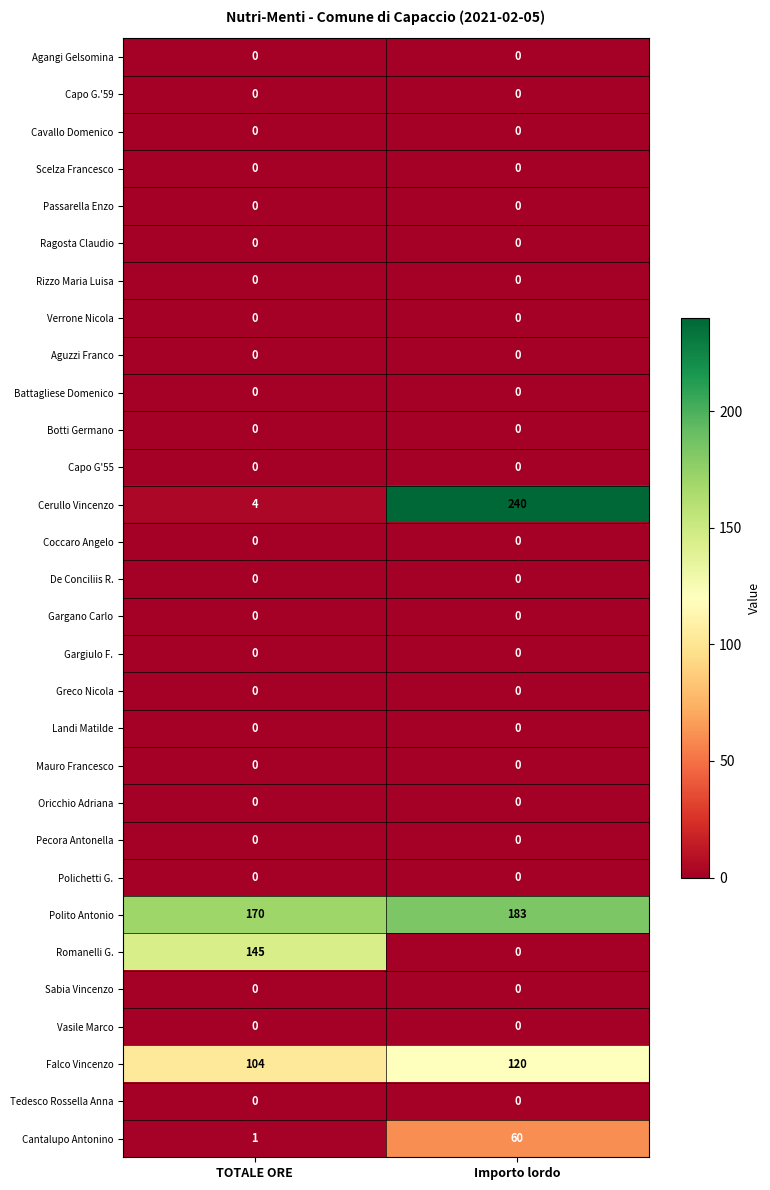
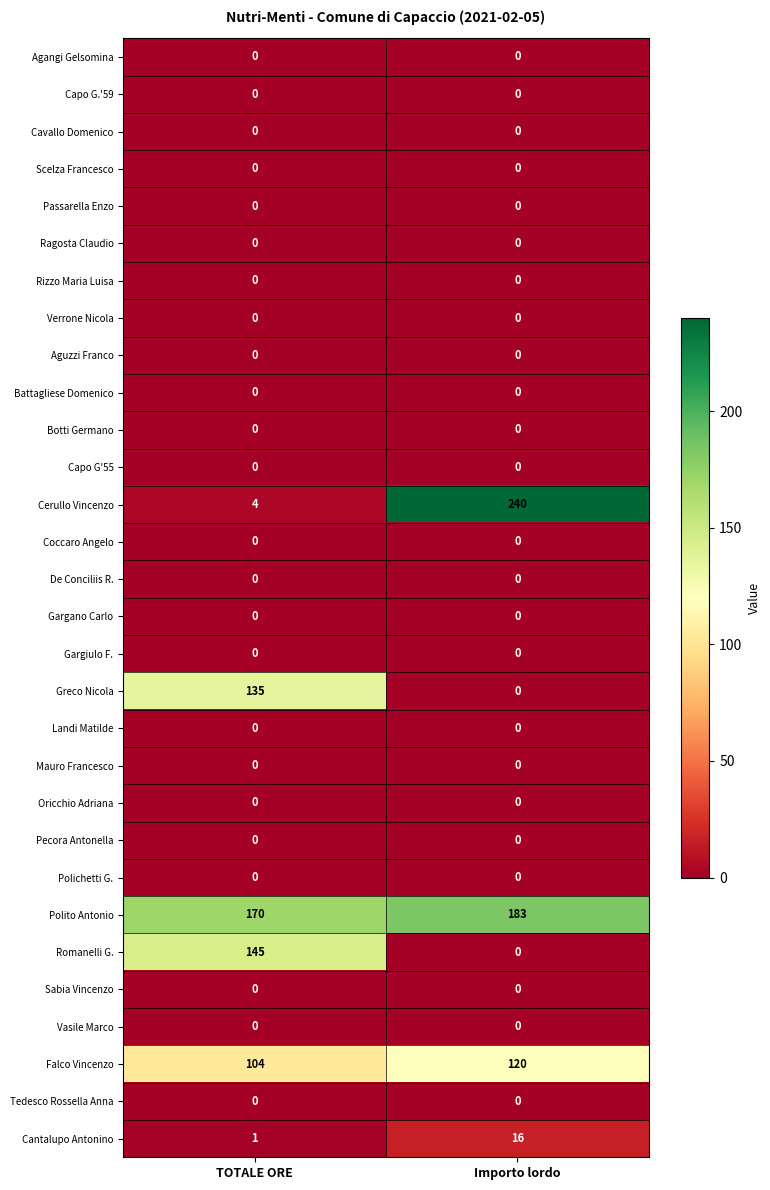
Greco Nicola, TOTALE ORE: 0 -> 135
Cantalupo Antonino, Importo lordo: 60 -> 16
